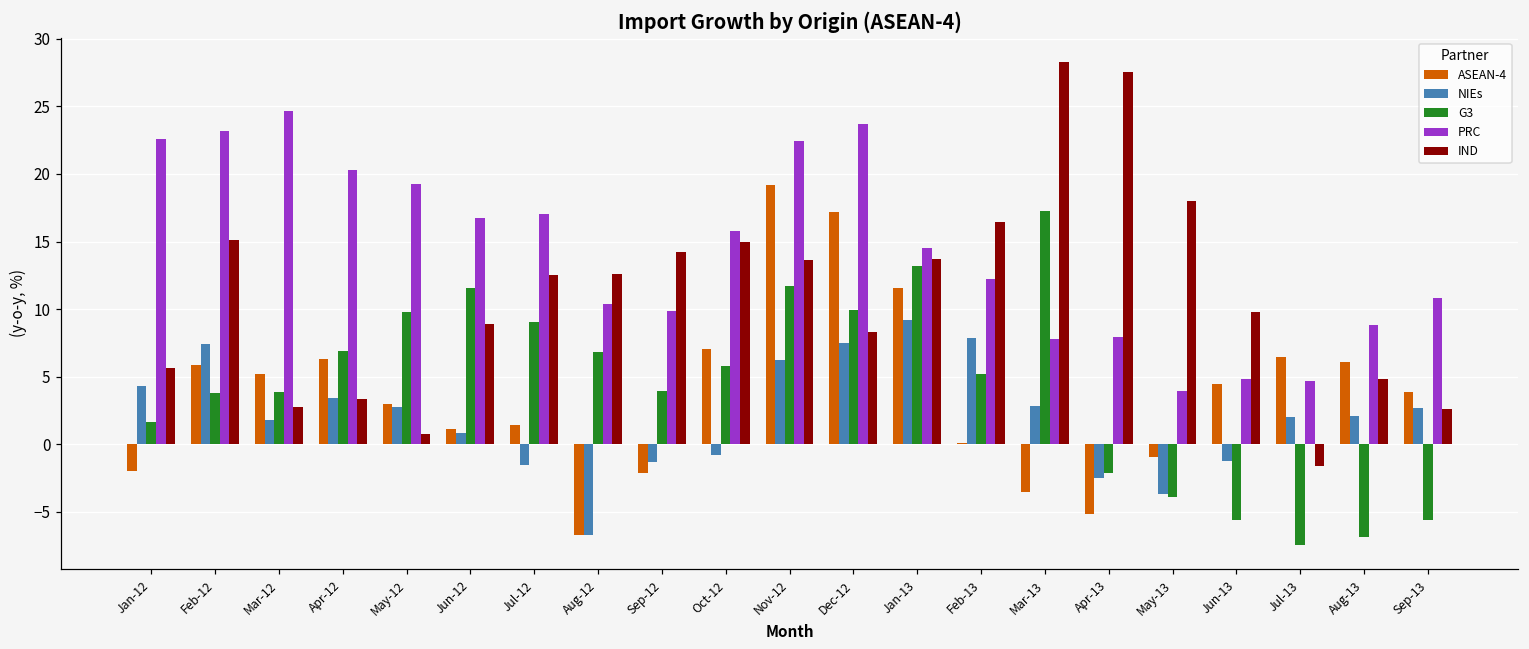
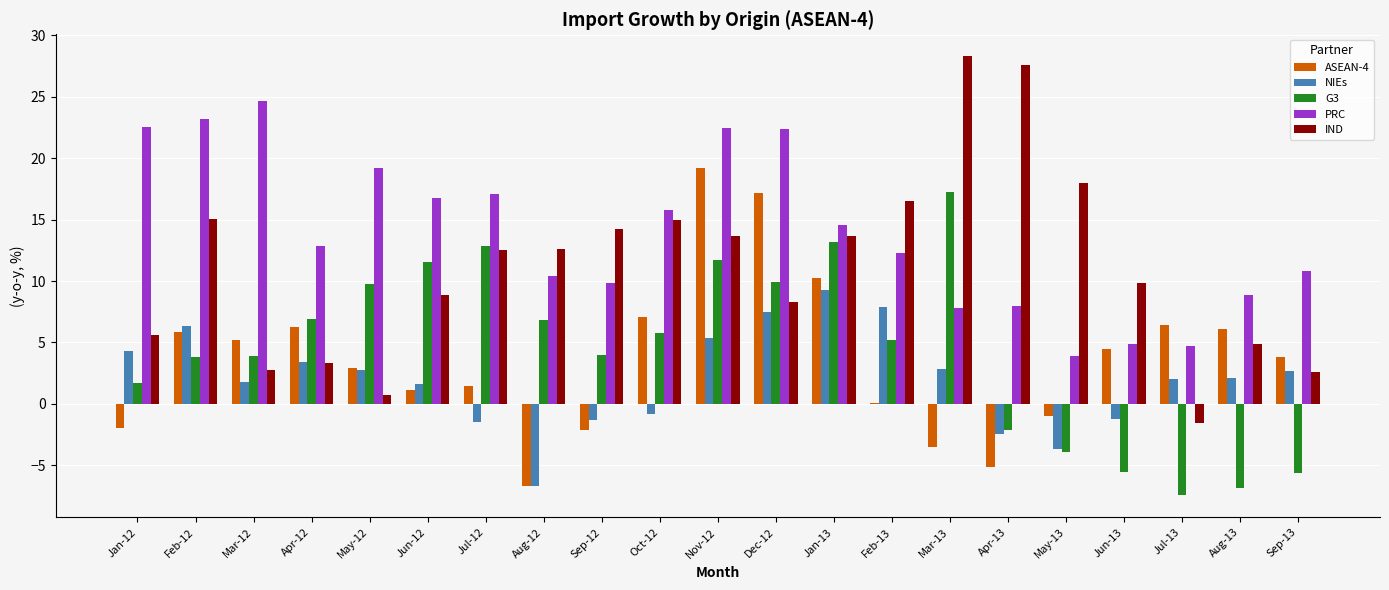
NIEs, Feb-12: 7.4 -> 6.4
PRC, Apr-12: 20.3 -> 12.8
NIEs, Jun-12: 0.8 -> 1.6
G3, Jul-12: 9.0 -> 12.8
NIEs, Nov-12: 6.3 -> 5.3
PRC, Dec-12: 23.7 -> 22.4
ASEAN-4, Jan-13: 11.6 -> 10.2
